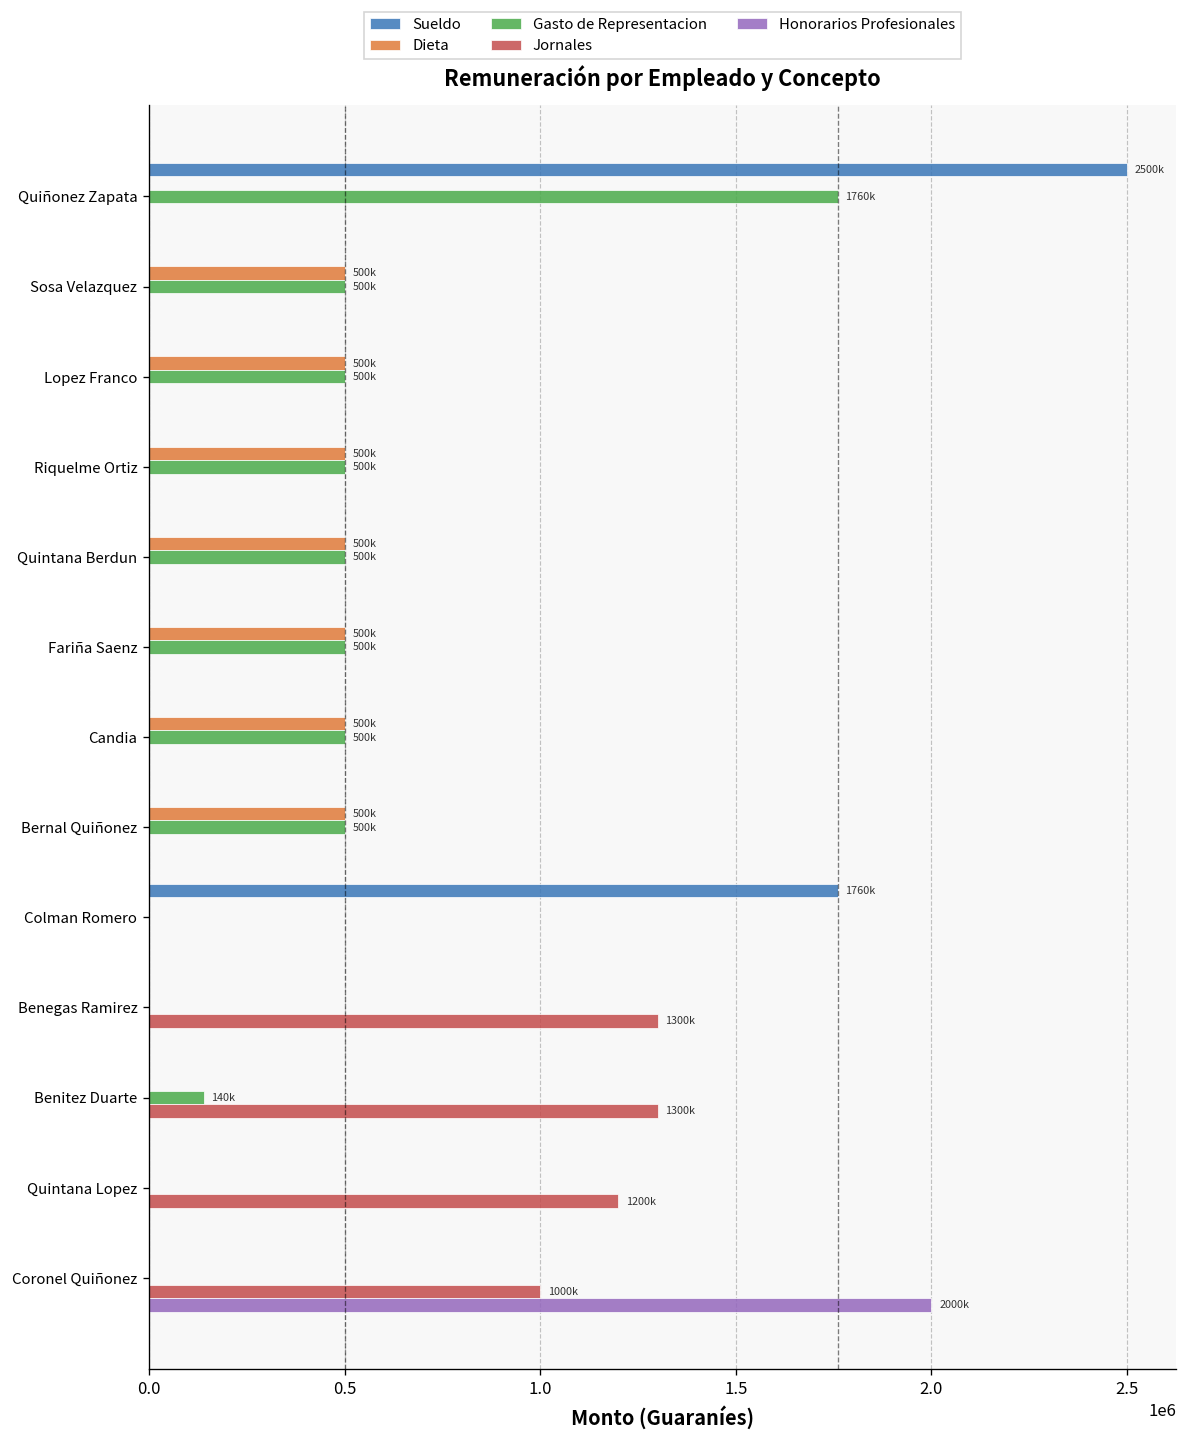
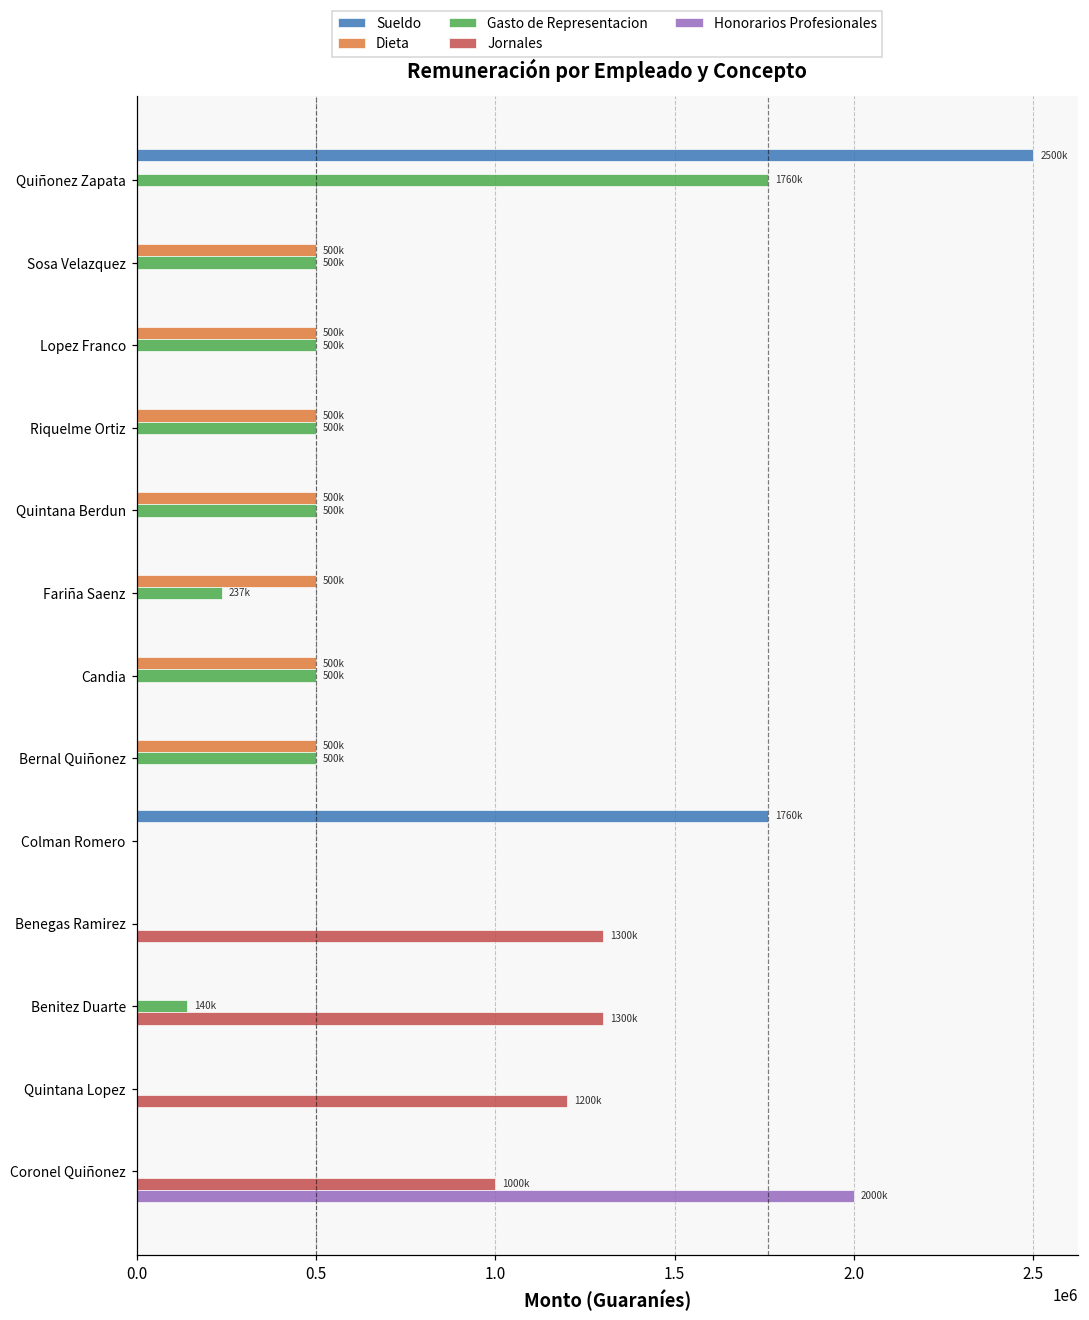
Gasto de Representacion, Fariña Saenz: 500k -> 237k
